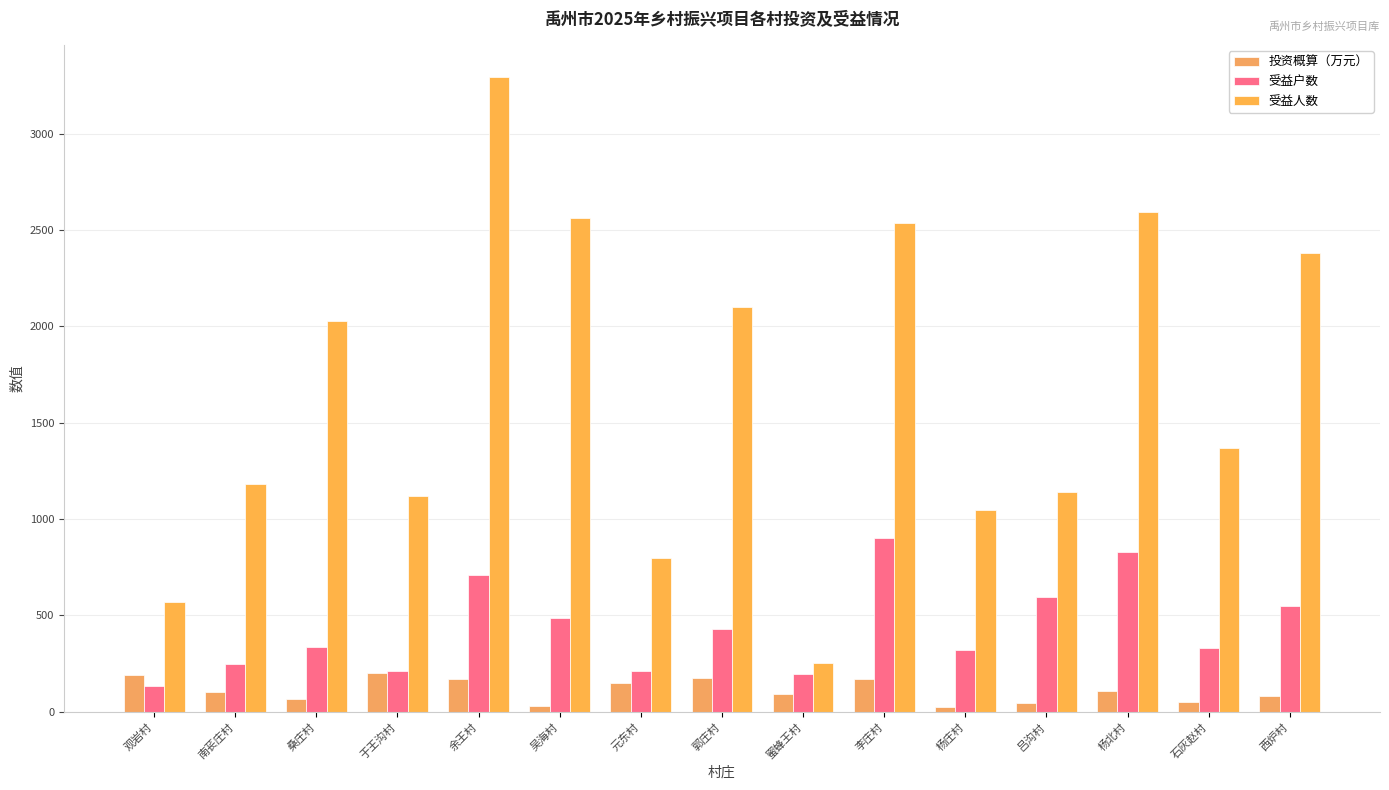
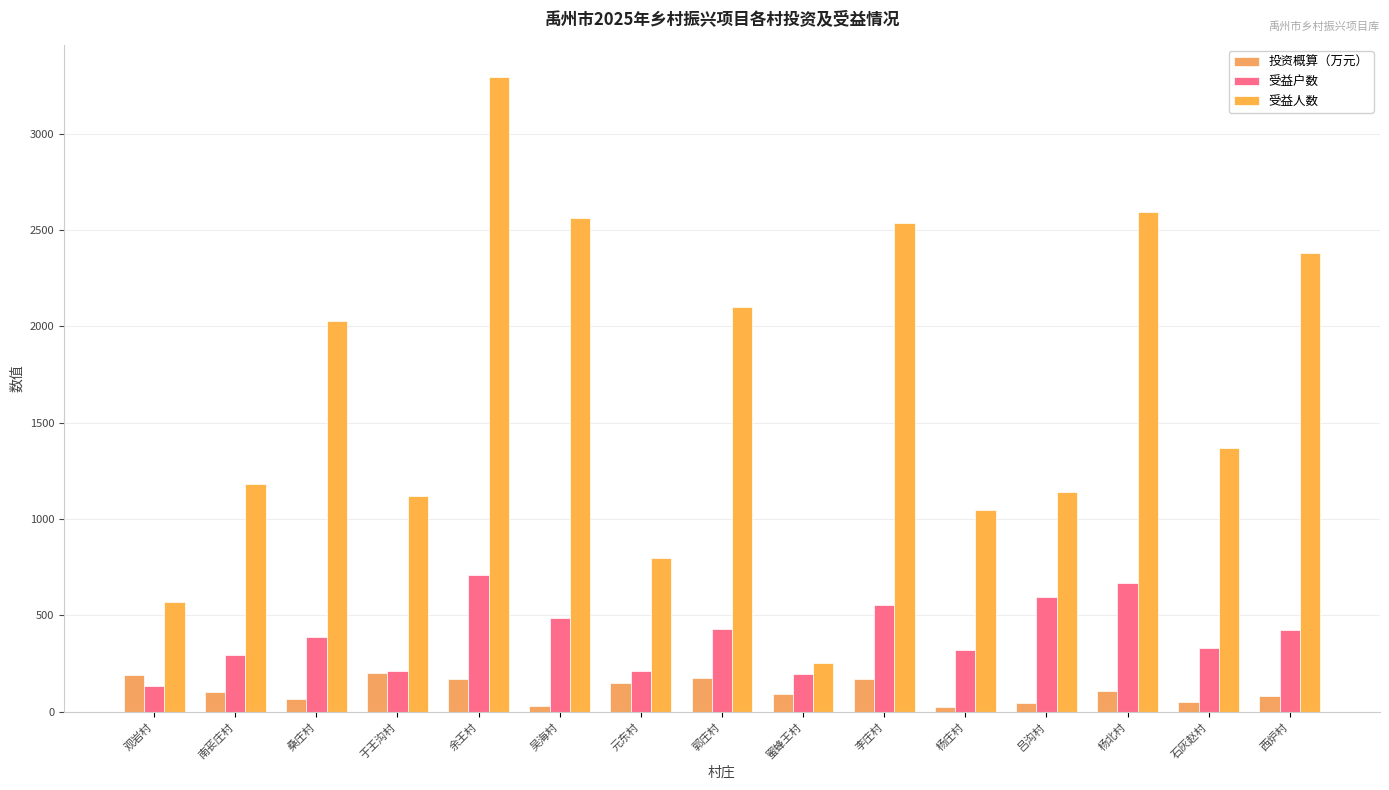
受益户数, 南苌庄村: 250 -> 300
受益户数, 桑庄村: 340 -> 390
受益户数, 李庄村: 900 -> 560
受益户数, 杨北村: 830 -> 670
受益户数, 西炉村: 550 -> 420
